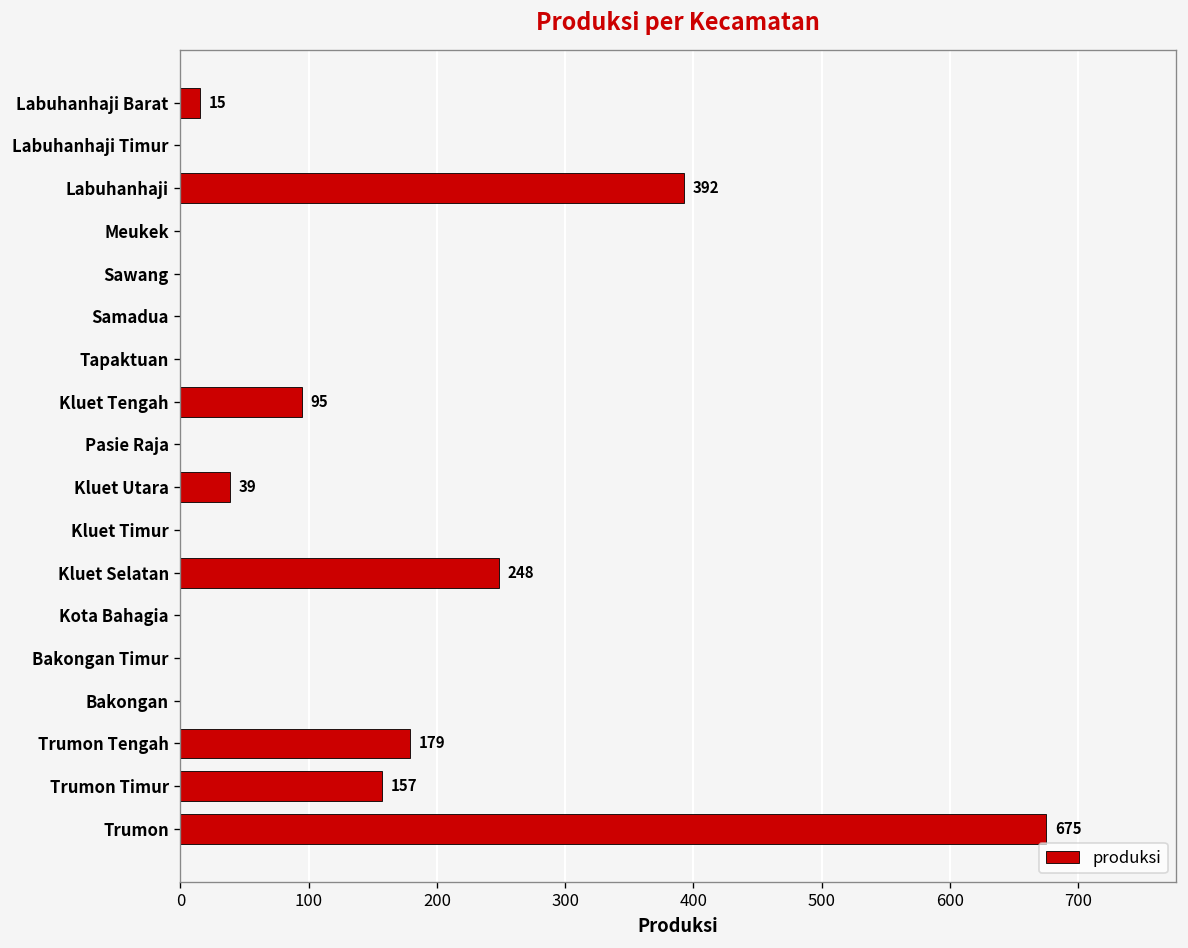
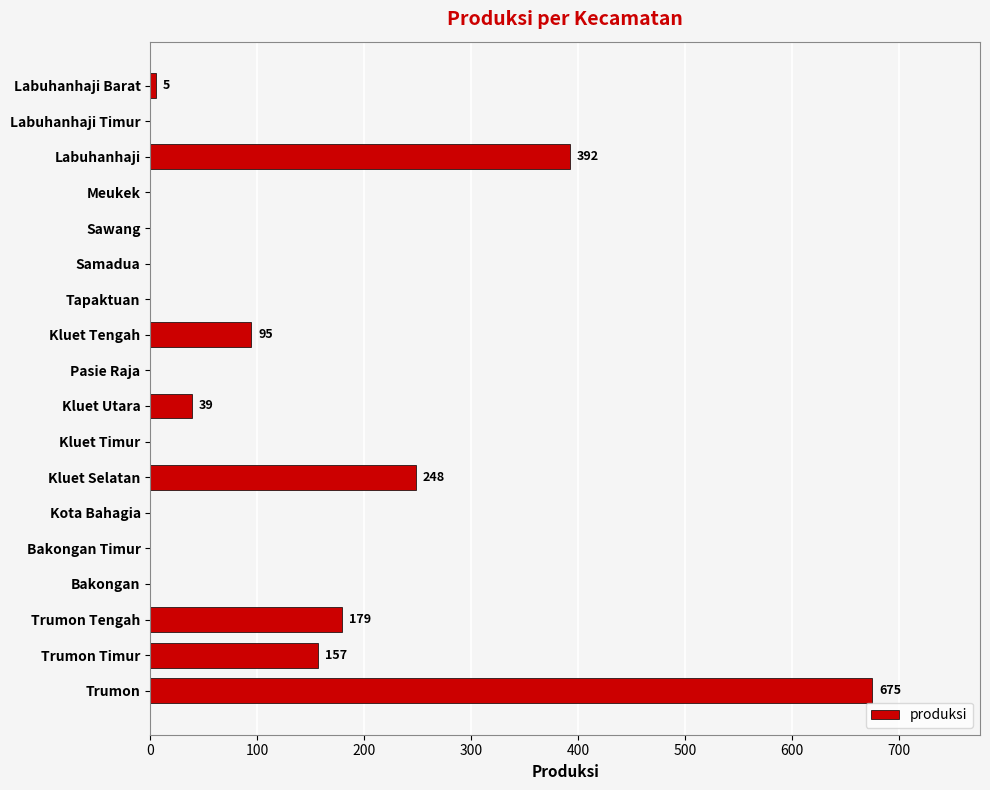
Labuhanhaji Barat: 15 -> 5
